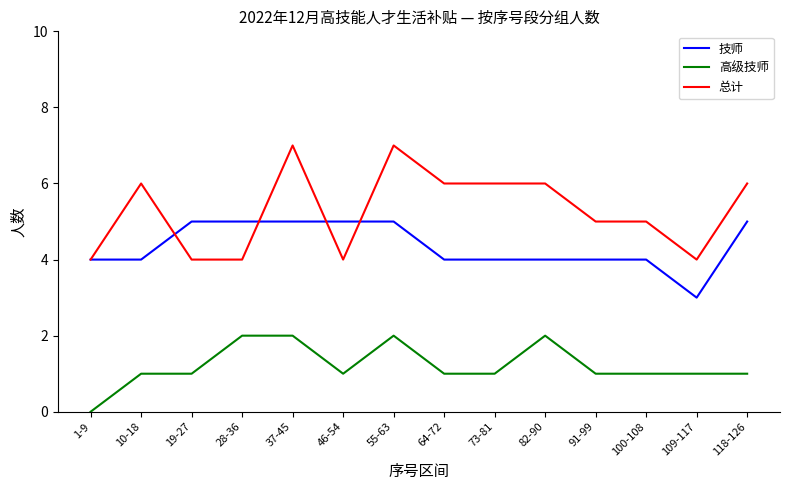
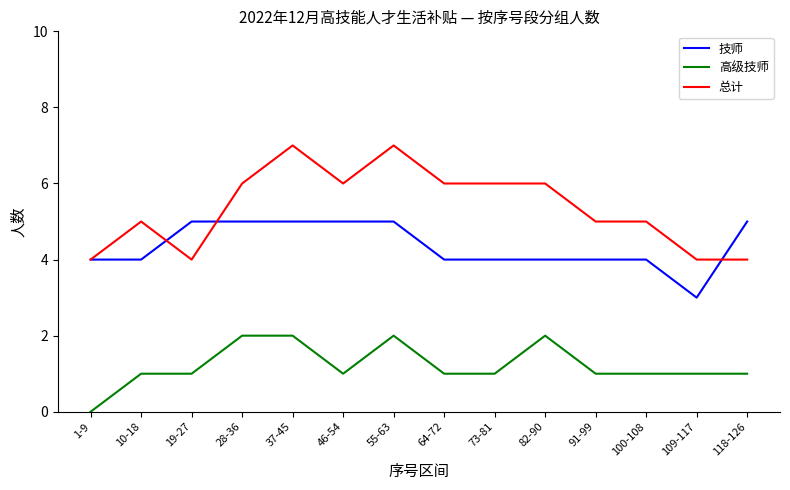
总计, 10-18: 6 -> 5
总计, 28-36: 4 -> 6
总计, 46-54: 4 -> 6
总计, 118-126: 6 -> 4
